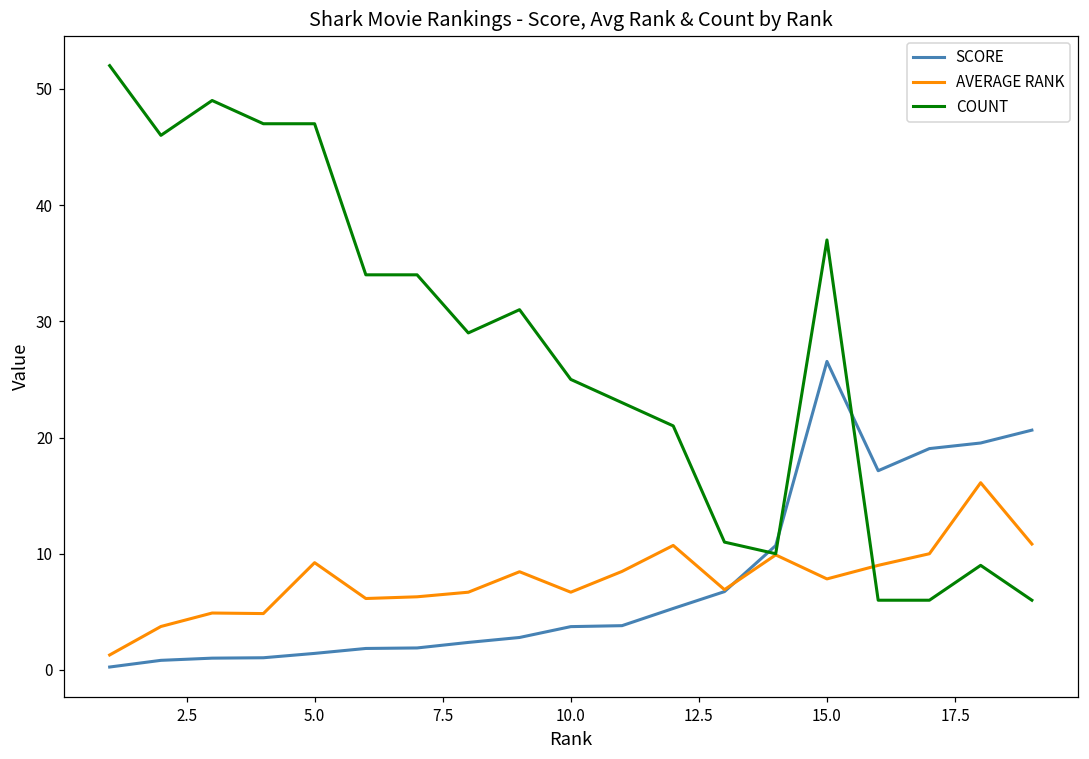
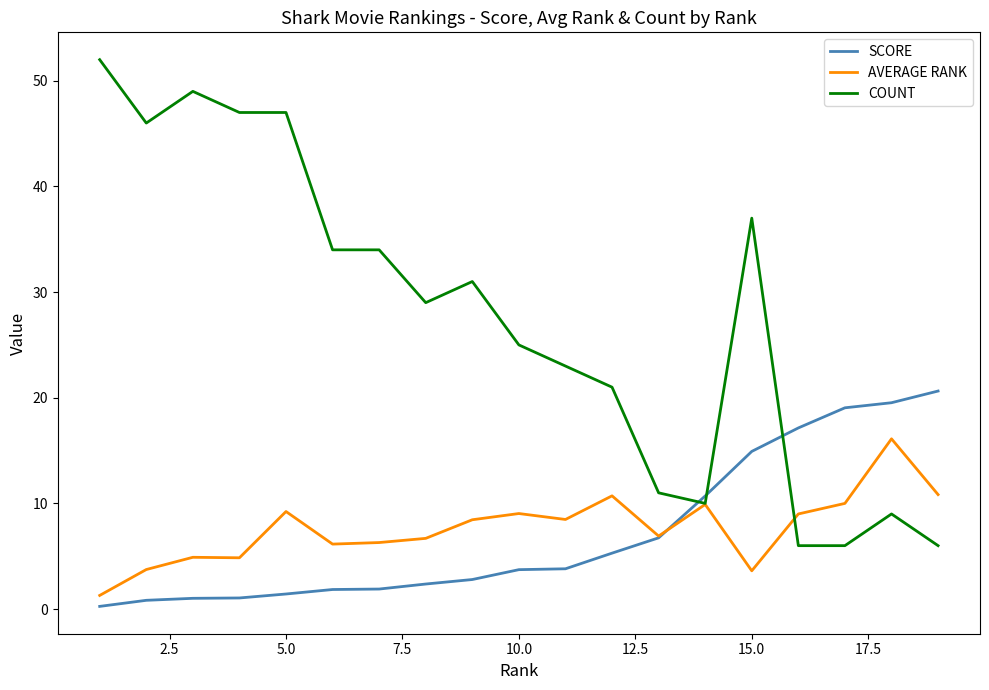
AVERAGE RANK, 10.0: 6.7 -> 9.0
SCORE, 15.0: 26.5 -> 14.9
AVERAGE RANK, 15.0: 7.8 -> 3.6
